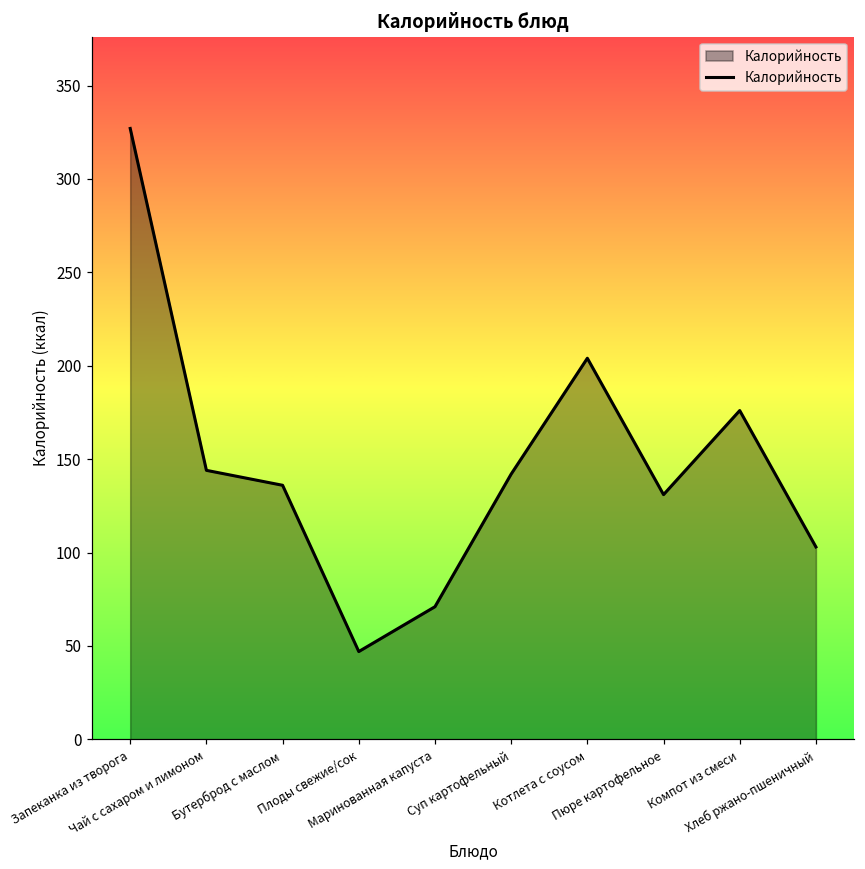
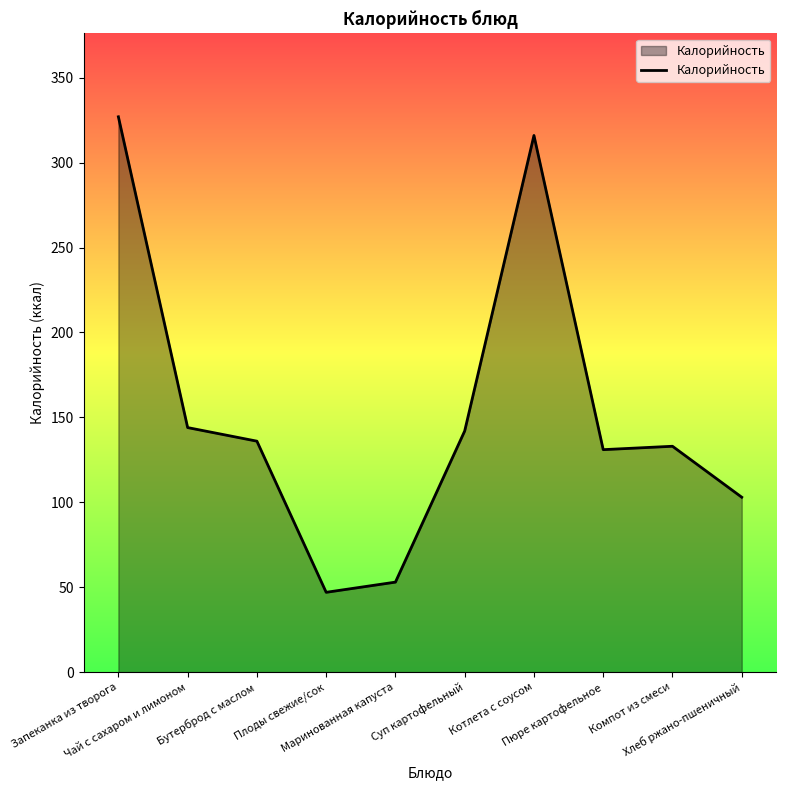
Маринованная капуста: 71 -> 53
Котлета с соусом: 204 -> 316
Компот из смеси: 176 -> 133
